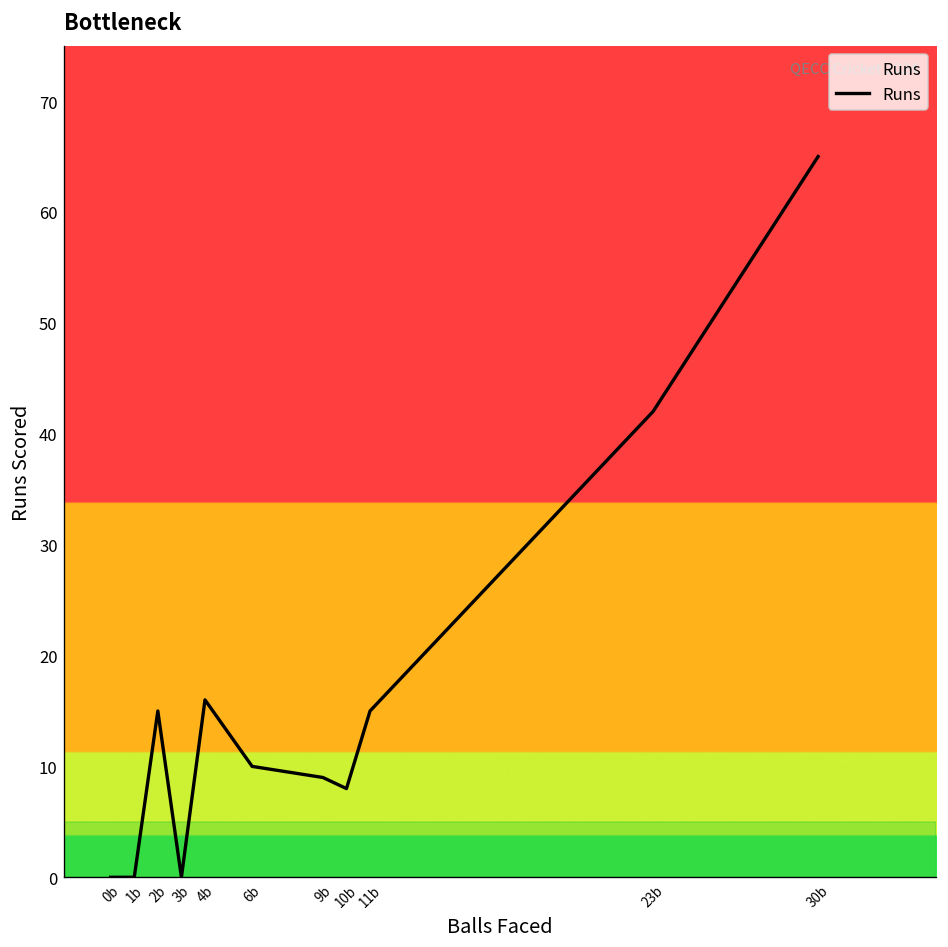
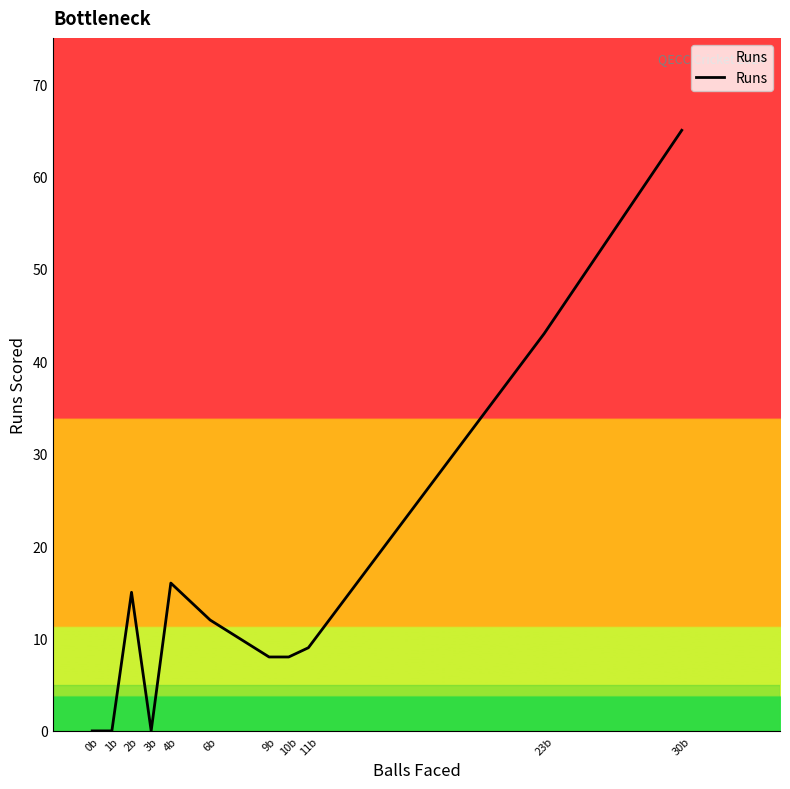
6b: 10 -> 12
9b: 9 -> 8
11b: 15 -> 9
23b: 42 -> 43
